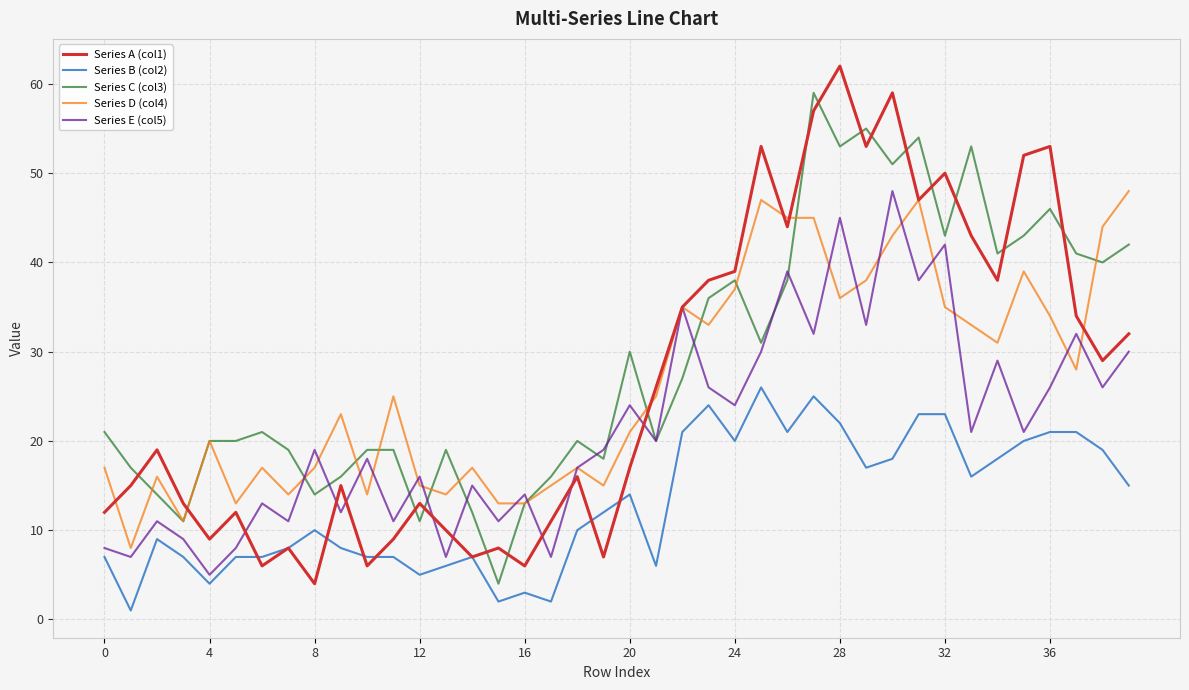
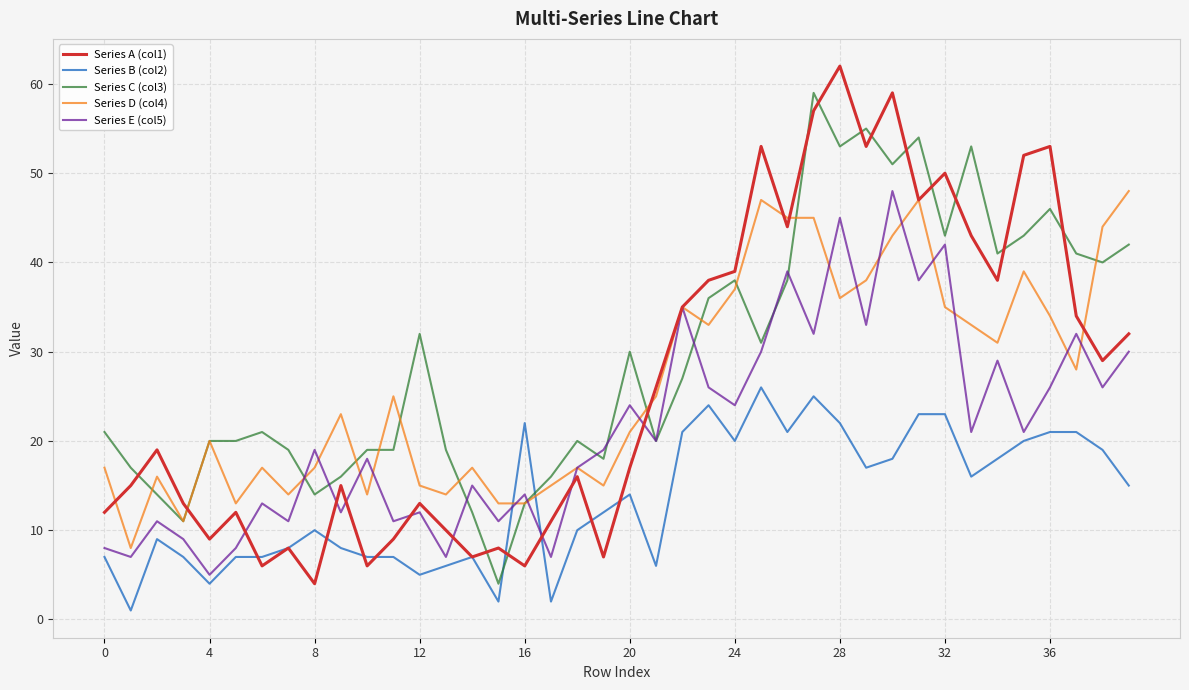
Series C (col3), 12: 11 -> 32
Series E (col5), 12: 16 -> 12
Series B (col2), 16: 3 -> 22
